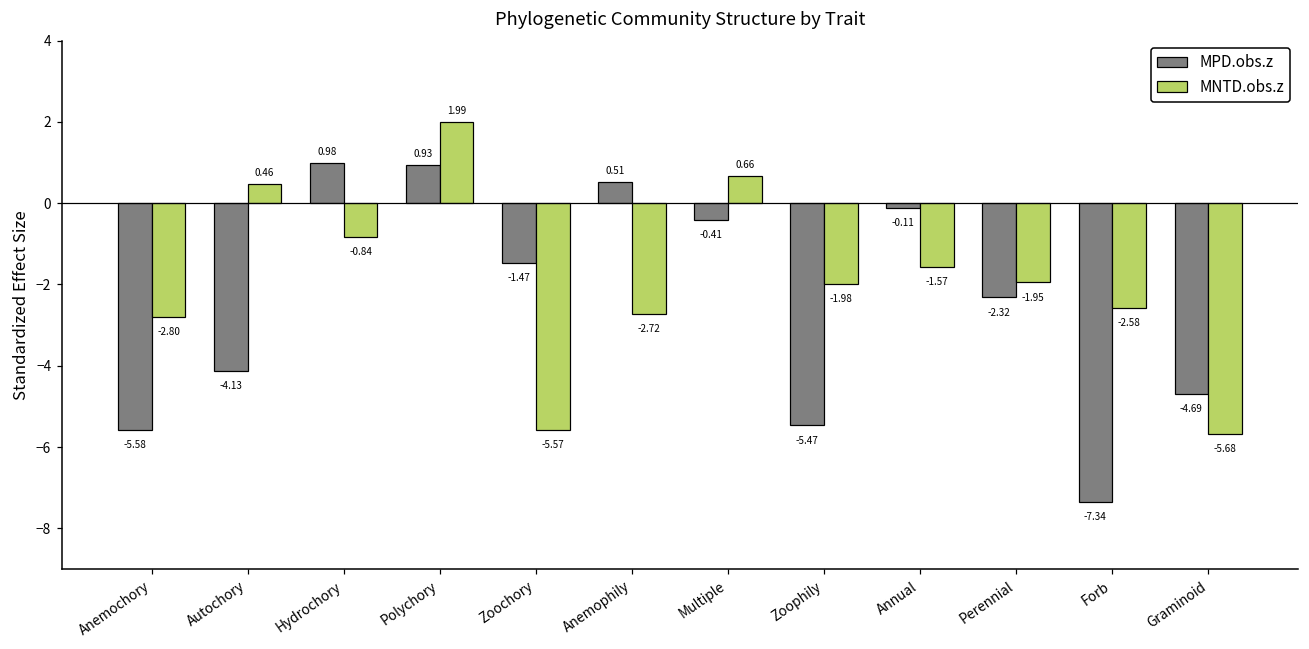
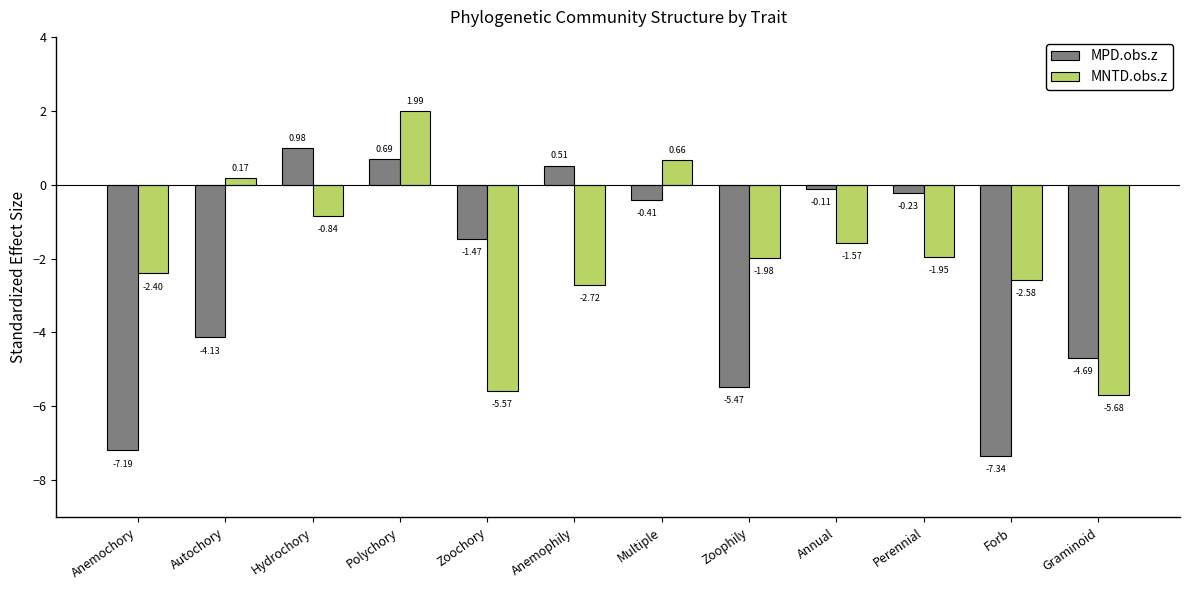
MPD.obs.z, Anemochory: -5.58 -> -7.19
MNTD.obs.z, Anemochory: -2.80 -> -2.40
MNTD.obs.z, Autochory: 0.46 -> 0.17
MPD.obs.z, Polychory: 0.93 -> 0.69
MPD.obs.z, Perennial: -2.32 -> -0.23
